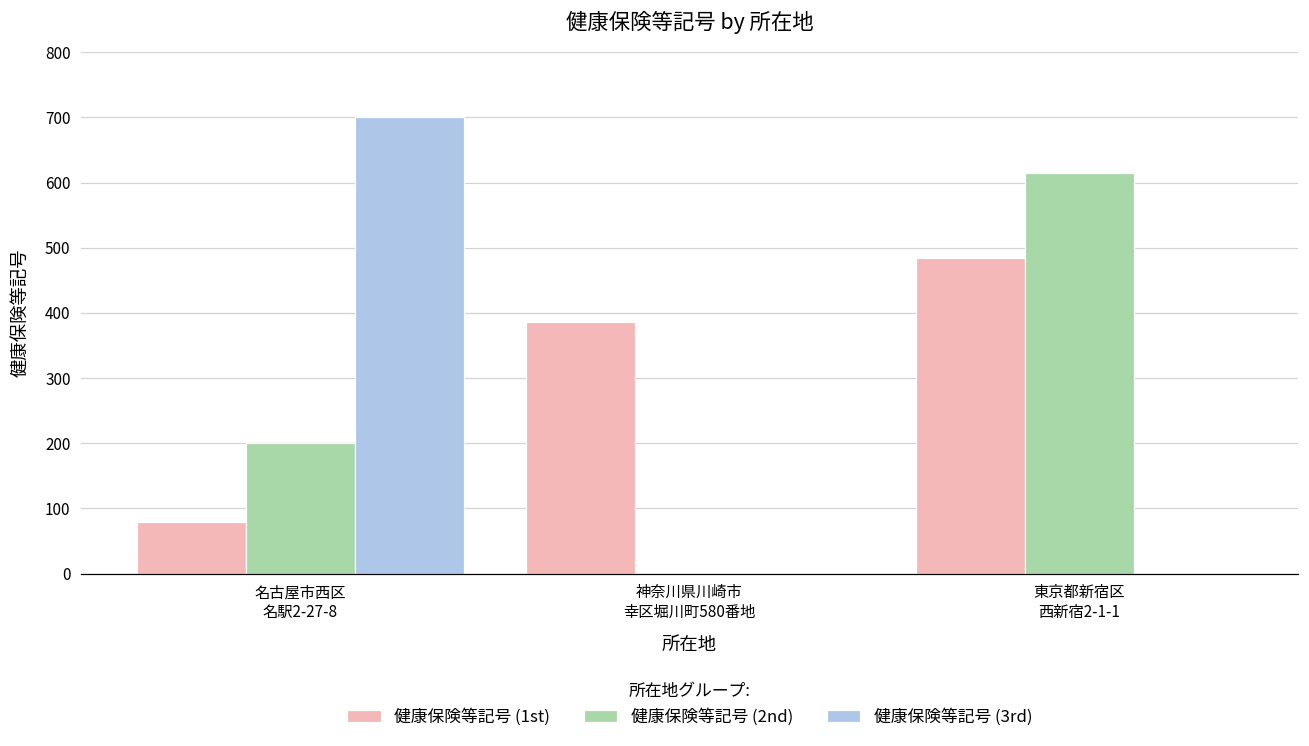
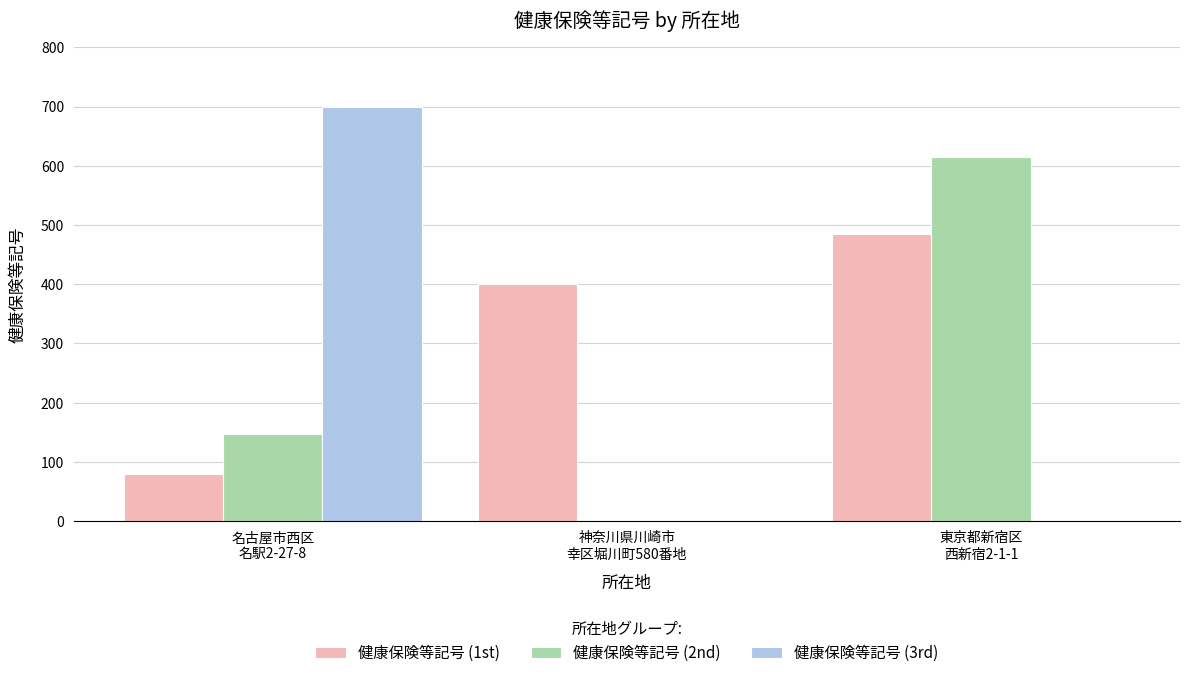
健康保険等記号 (2nd), 名古屋市西区 名駅2-27-8: 200 -> 150
健康保険等記号 (1st), 神奈川県川崎市 幸区堀川町580番地: 390 -> 400
